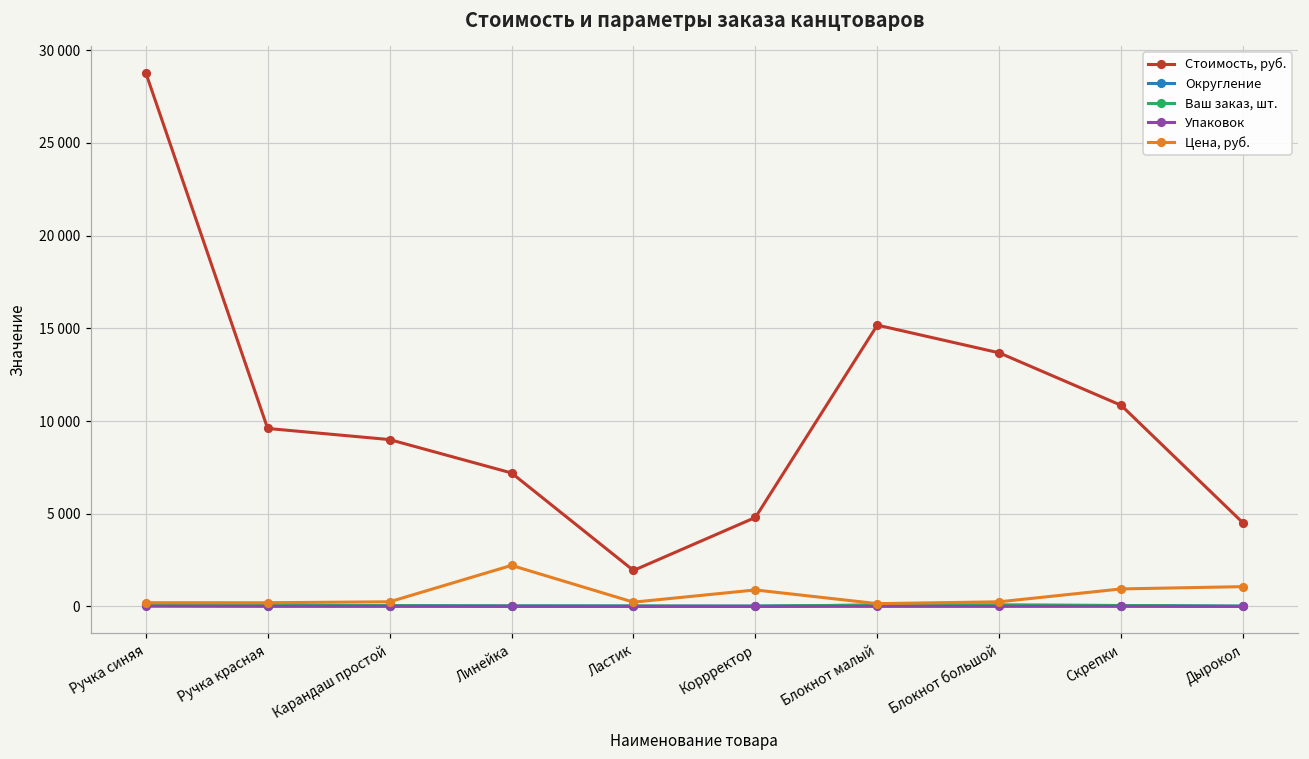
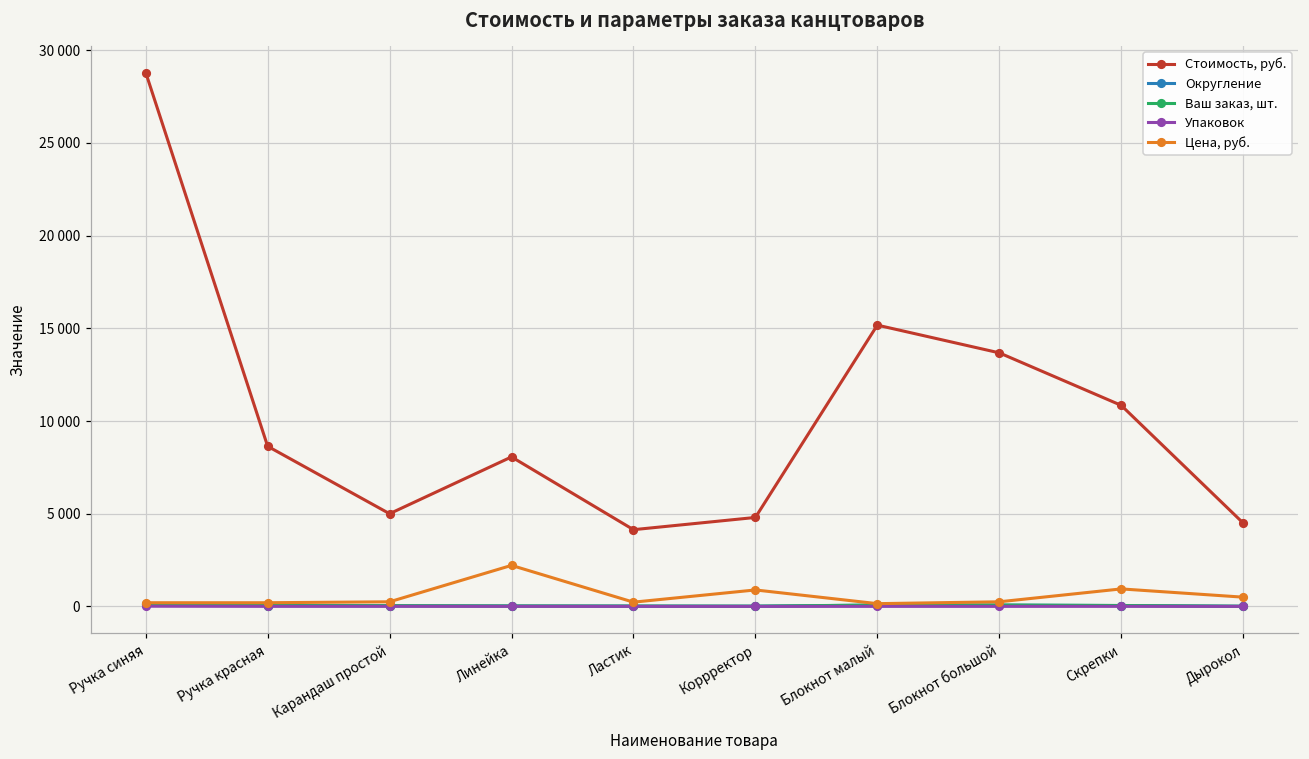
Стоимость, руб., Ручка красная: 9600 -> 8600
Стоимость, руб., Карандаш простой: 9000 -> 5000
Стоимость, руб., Линейка: 7200 -> 8100
Стоимость, руб., Ластик: 1900 -> 4100
Цена, руб., Дырокол: 1100 -> 500
